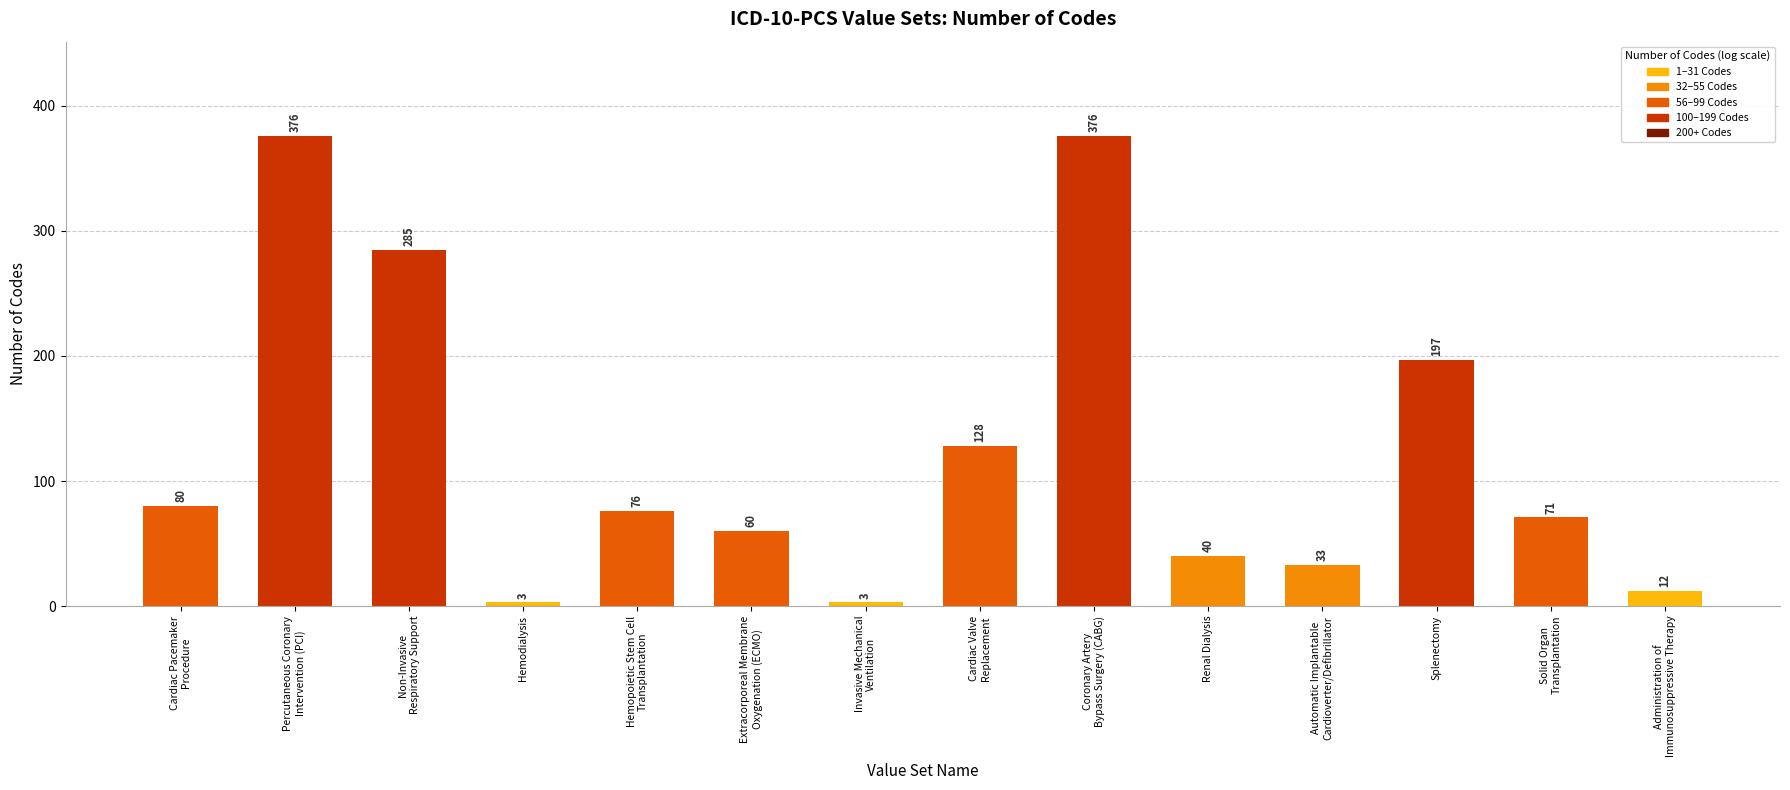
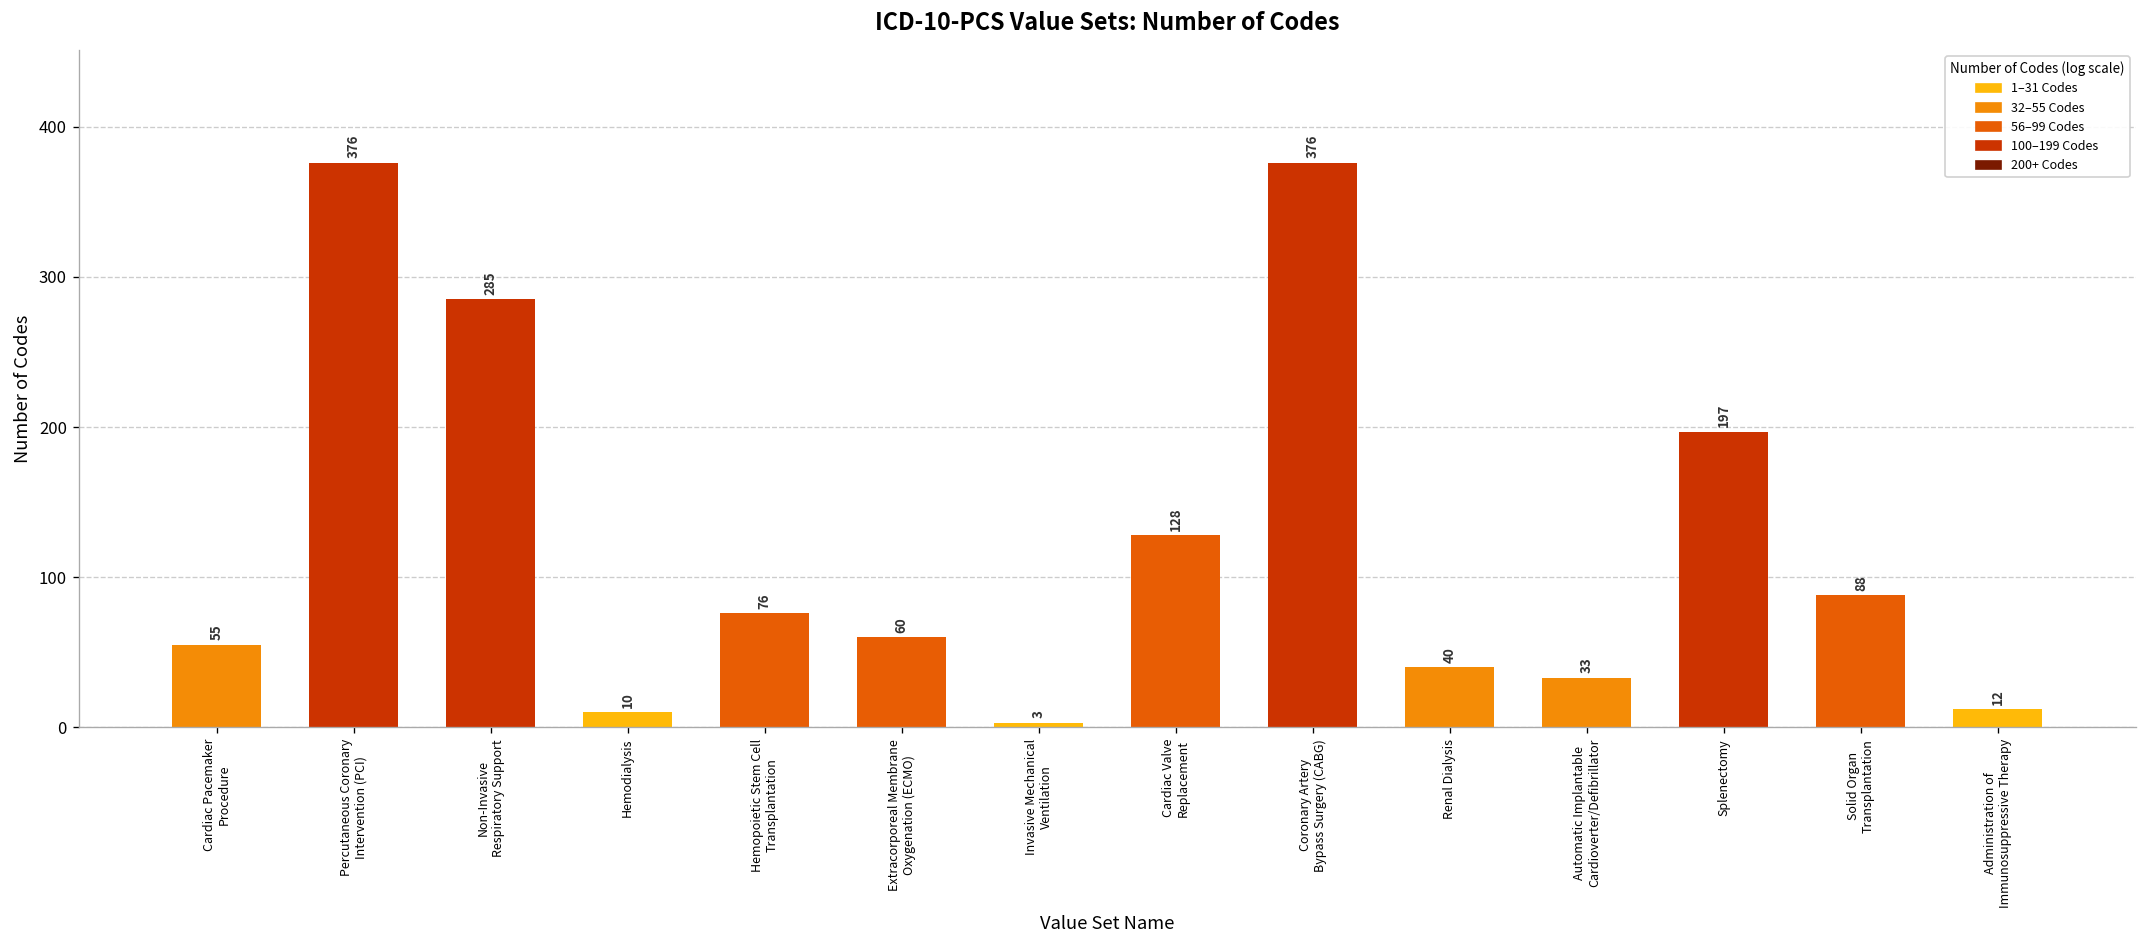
Cardiac Pacemaker Procedure: 80 -> 55
Hemodialysis: 3 -> 10
Solid Organ Transplantation: 71 -> 88
